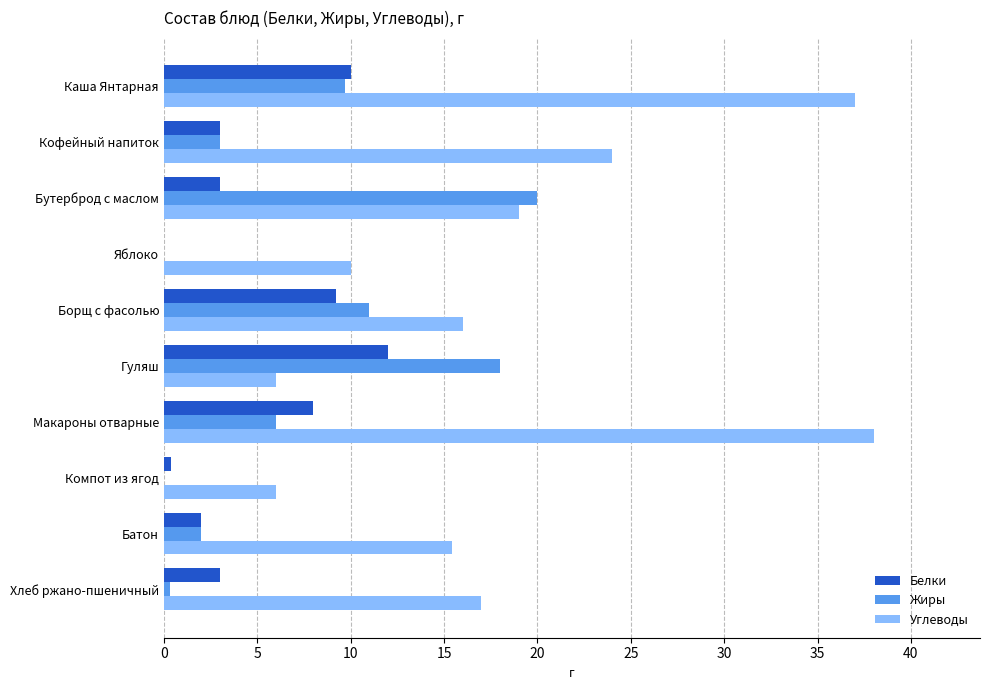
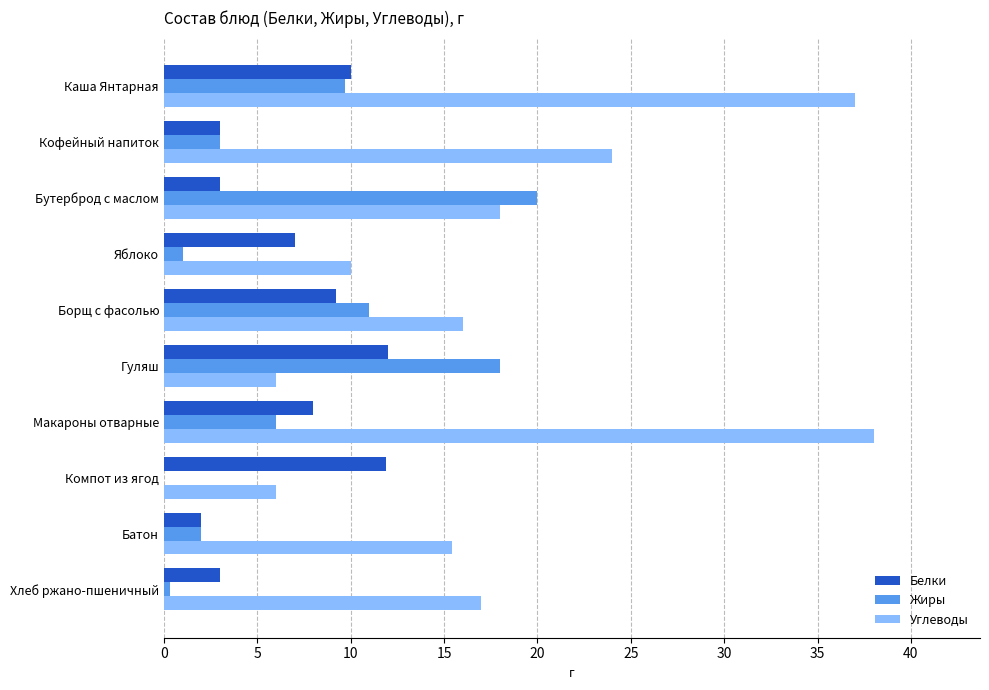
Углеводы, Бутерброд с маслом: 19 -> 18
Белки, Яблоко: 0 -> 7
Жиры, Яблоко: 0 -> 1
Белки, Компот из ягод: 0.4 -> 11.9
